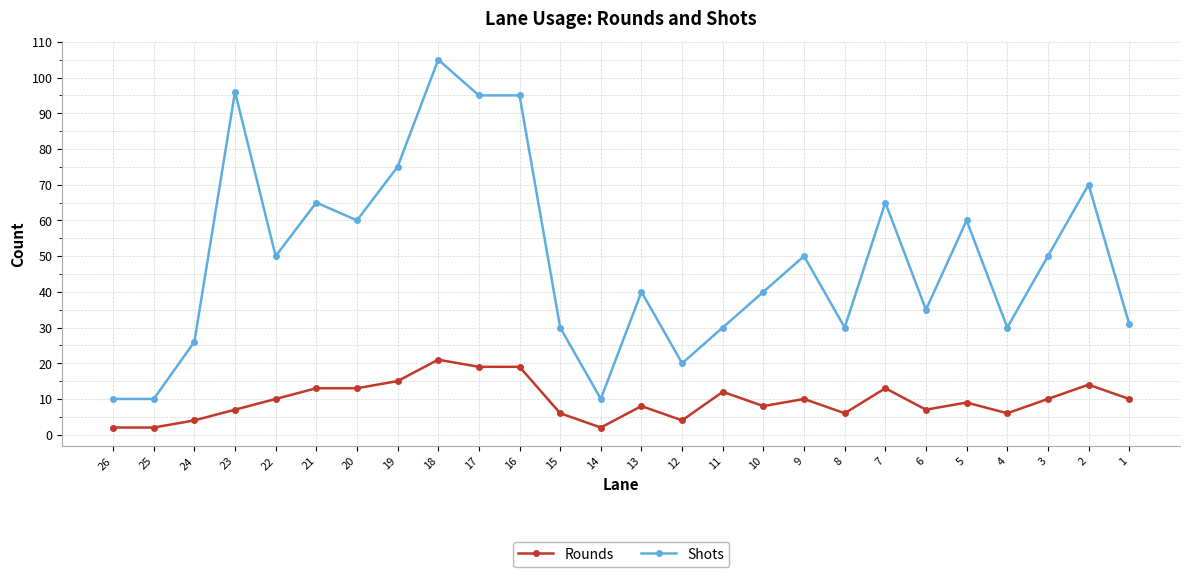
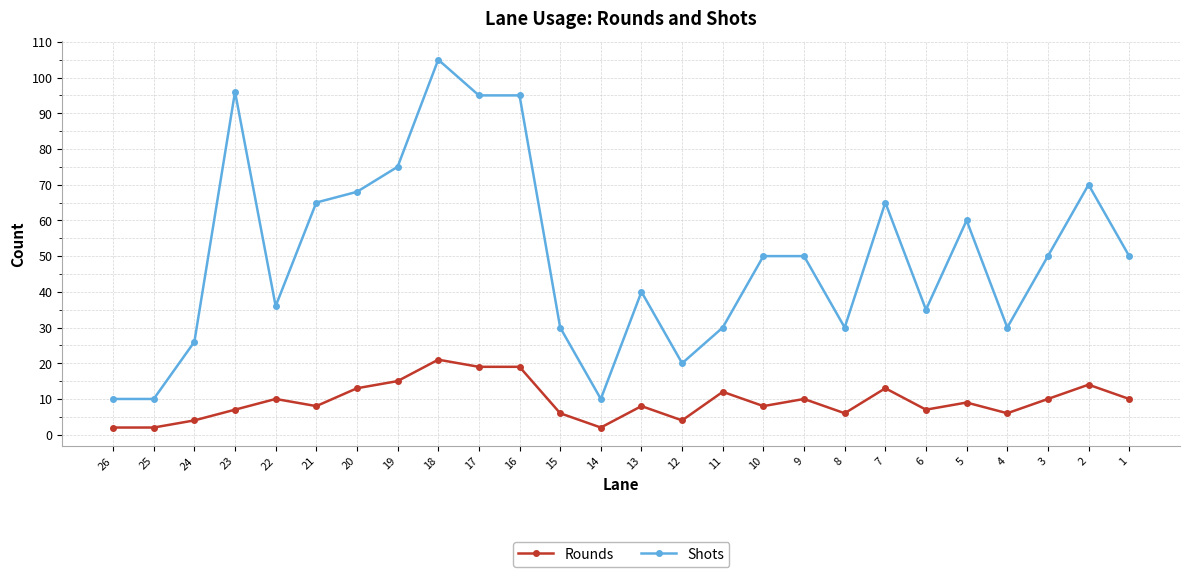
Shots, 22: 50 -> 36
Rounds, 21: 13 -> 8
Shots, 20: 60 -> 68
Shots, 10: 40 -> 50
Shots, 1: 31 -> 50
